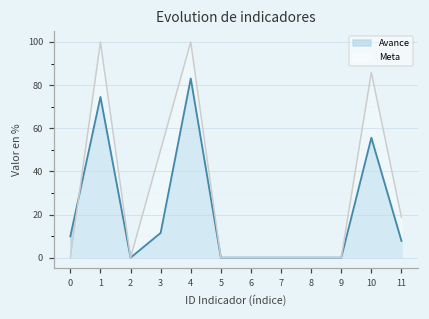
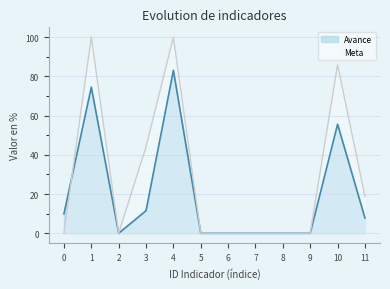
Meta, 3: 50 -> 44
